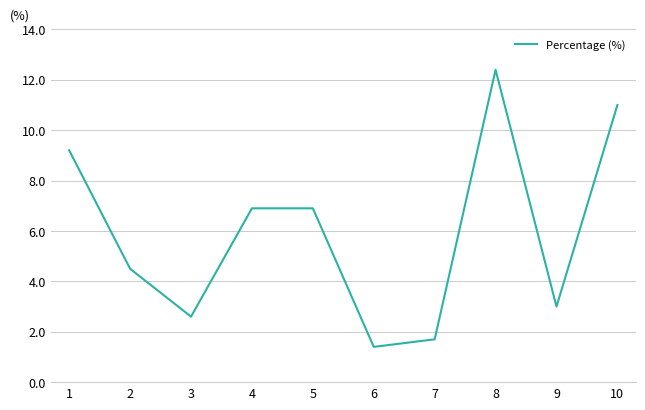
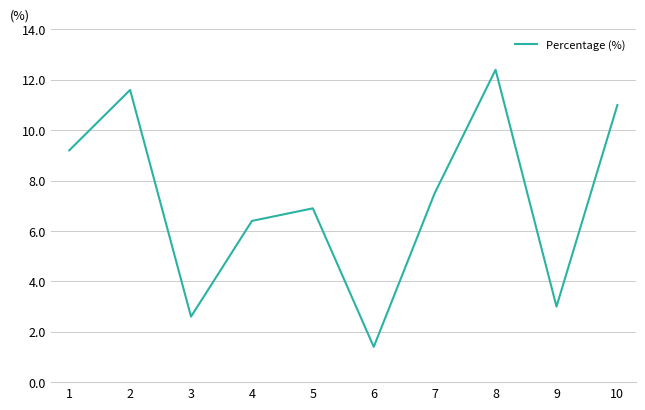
2: 4.5 -> 11.6
4: 6.9 -> 6.4
7: 1.7 -> 7.5
